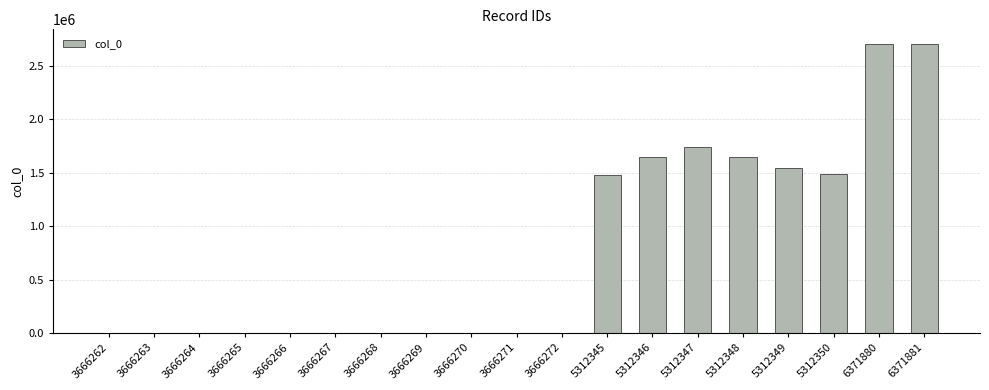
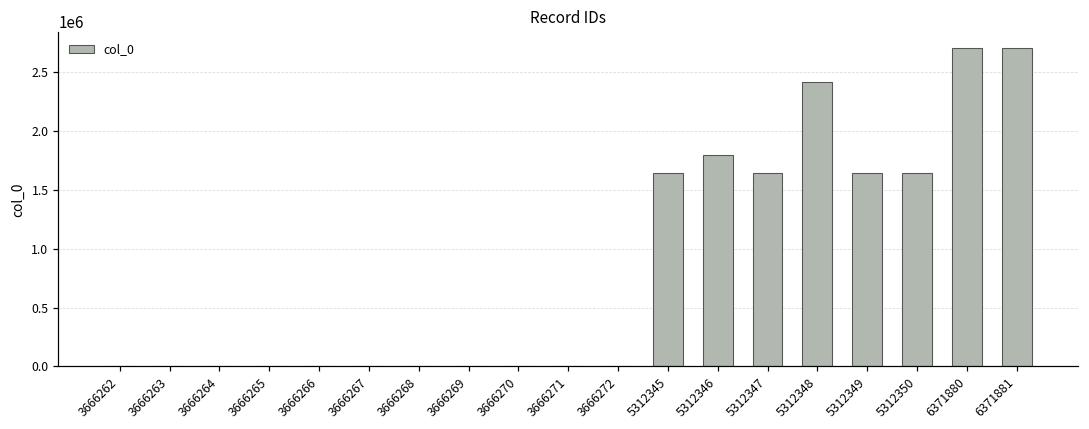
5312345: 1480000 -> 1650000
5312346: 1650000 -> 1790000
5312347: 1740000 -> 1650000
5312348: 1650000 -> 2420000
5312349: 1540000 -> 1650000
5312350: 1480000 -> 1650000
